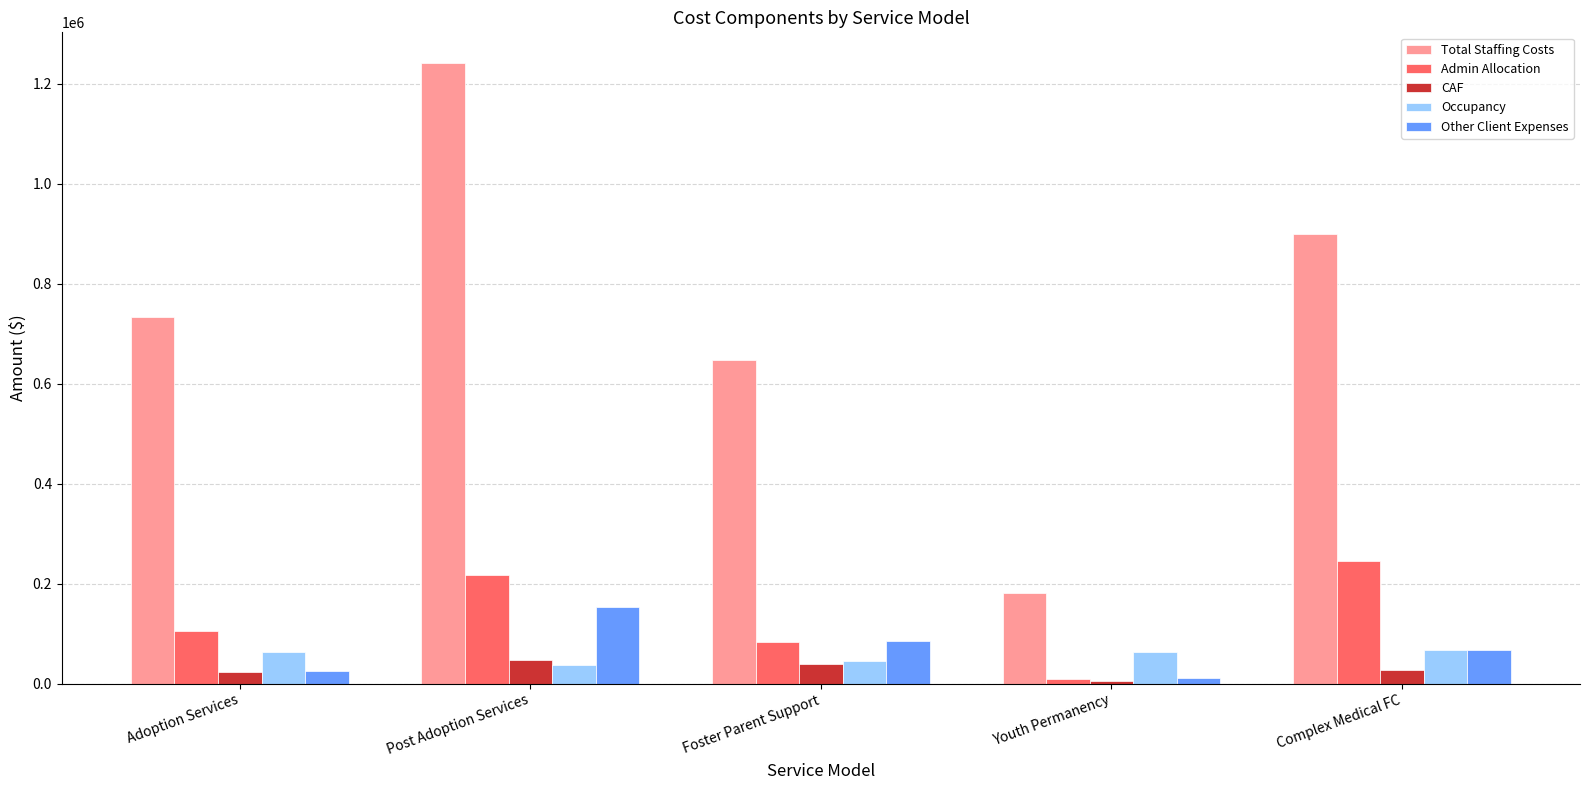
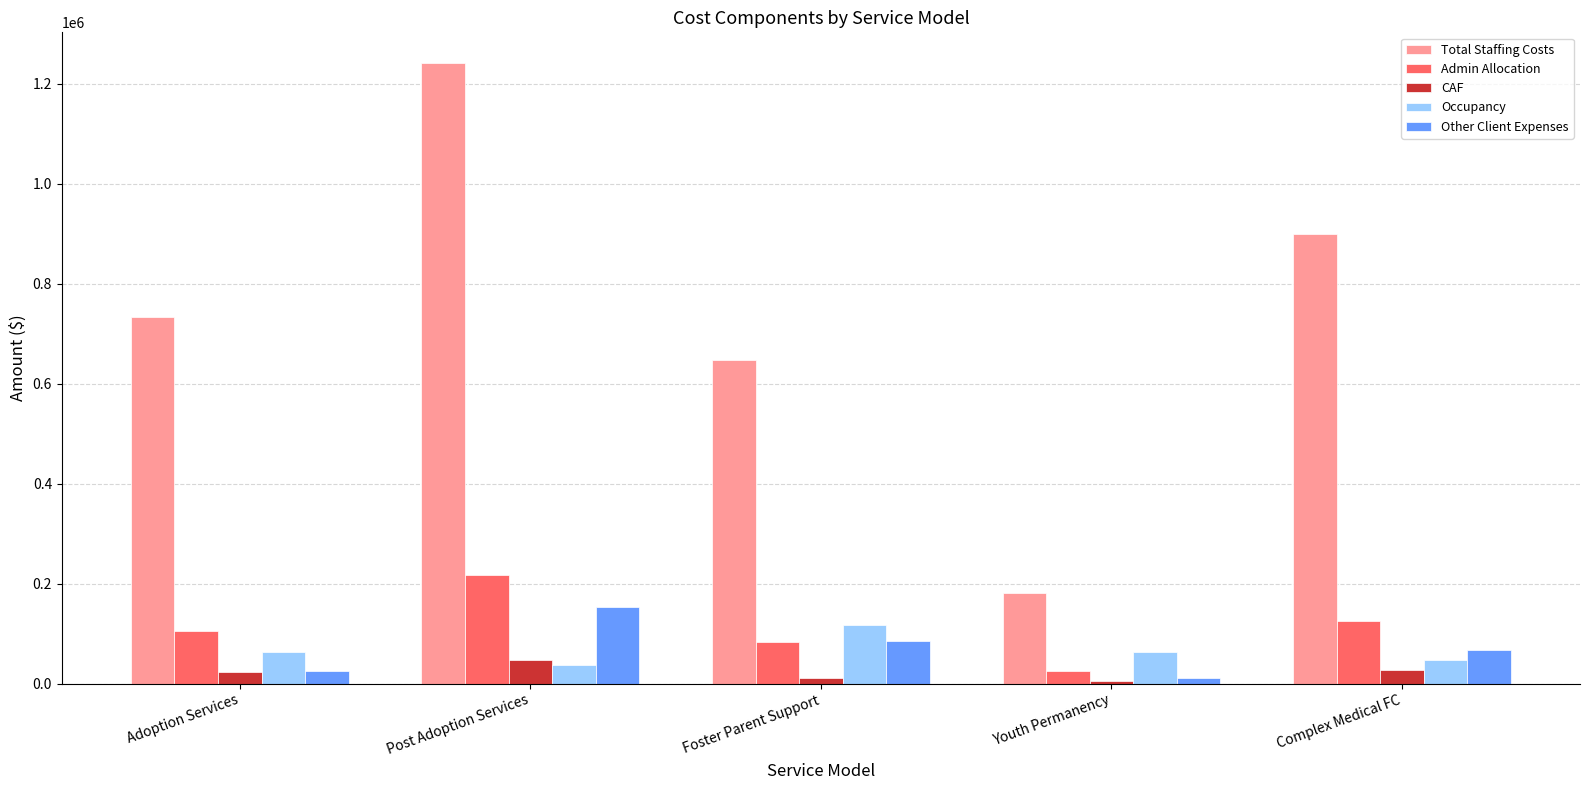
CAF, Foster Parent Support: 40000 -> 10000
Occupancy, Foster Parent Support: 50000 -> 120000
Admin Allocation, Youth Permanency: 10000 -> 20000
Admin Allocation, Complex Medical FC: 240000 -> 120000
Occupancy, Complex Medical FC: 70000 -> 50000
